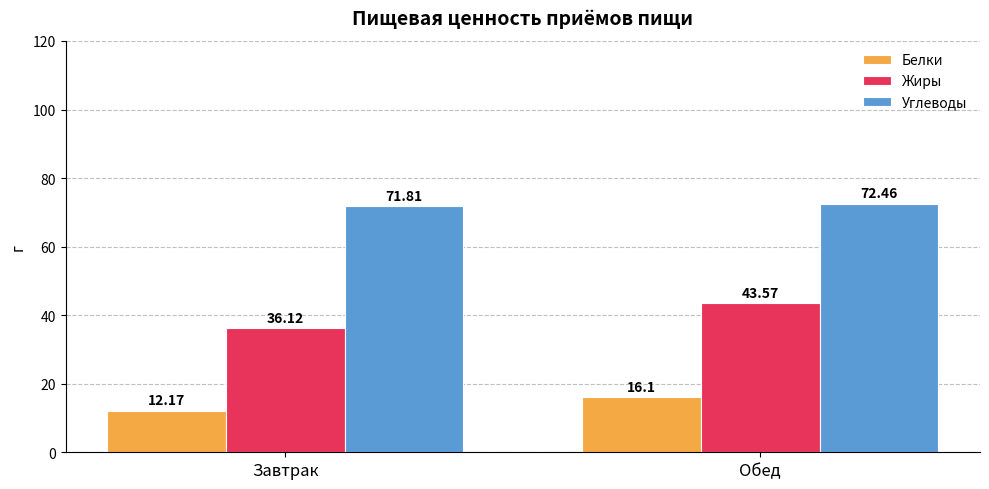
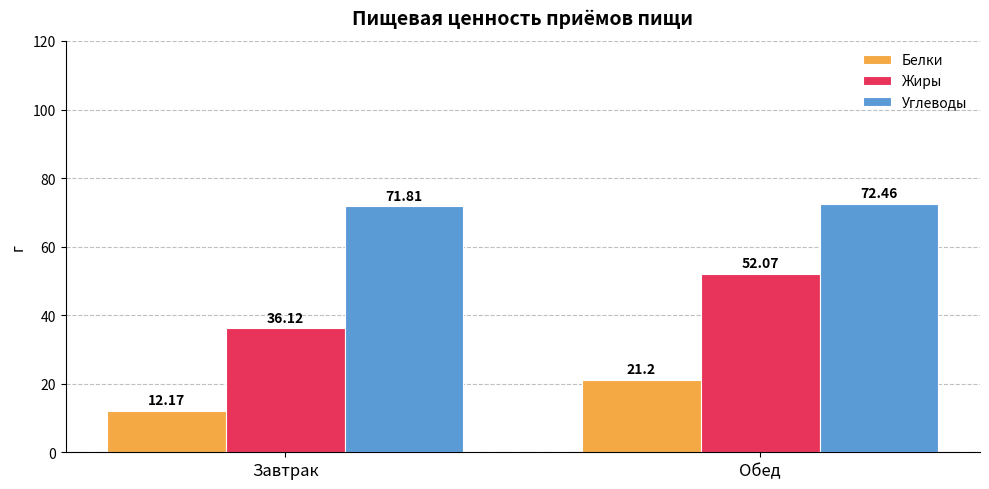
Белки, Обед: 16.1 -> 21.2
Жиры, Обед: 43.57 -> 52.07
